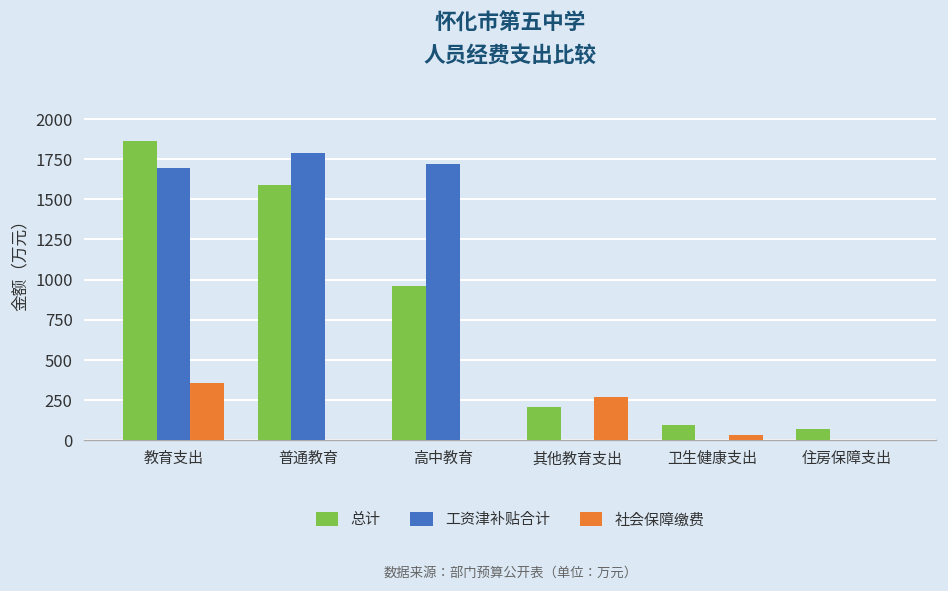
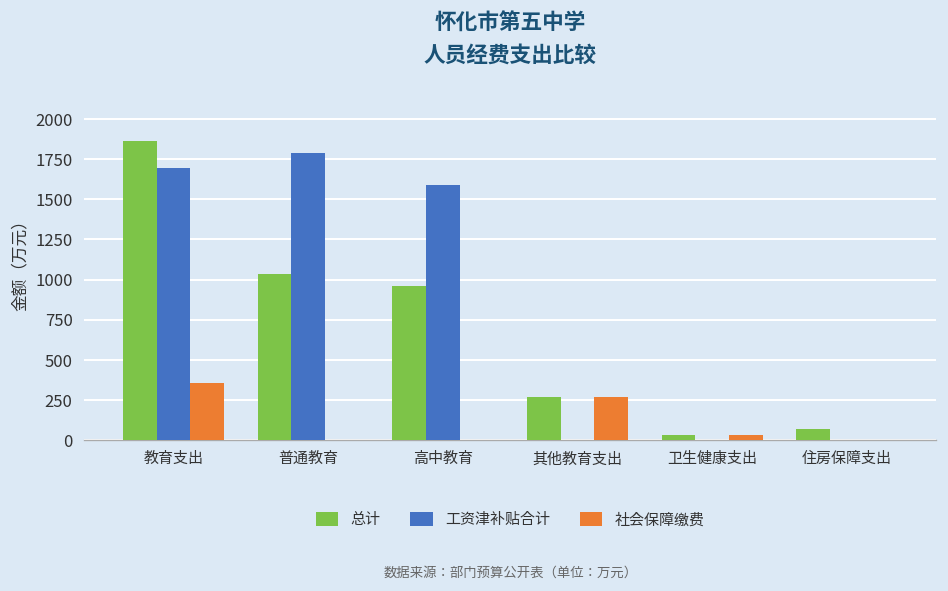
总计, 普通教育: 1590 -> 1040
工资津补贴合计, 高中教育: 1720 -> 1590
总计, 其他教育支出: 210 -> 270
总计, 卫生健康支出: 90 -> 30
